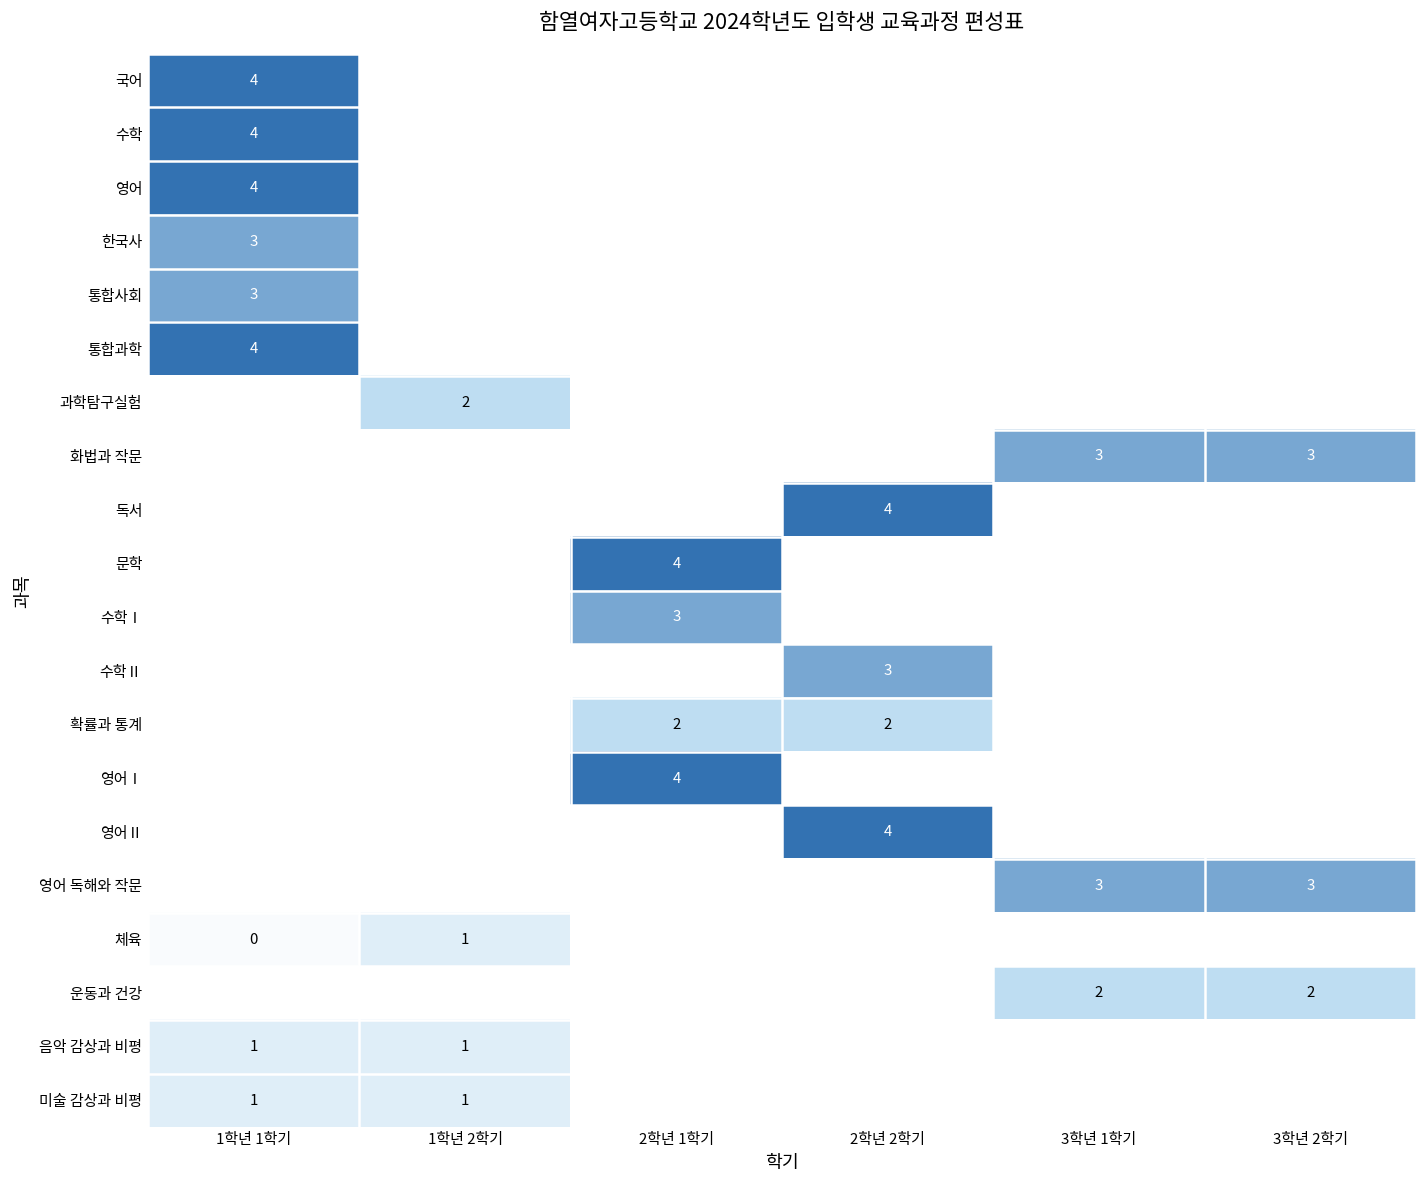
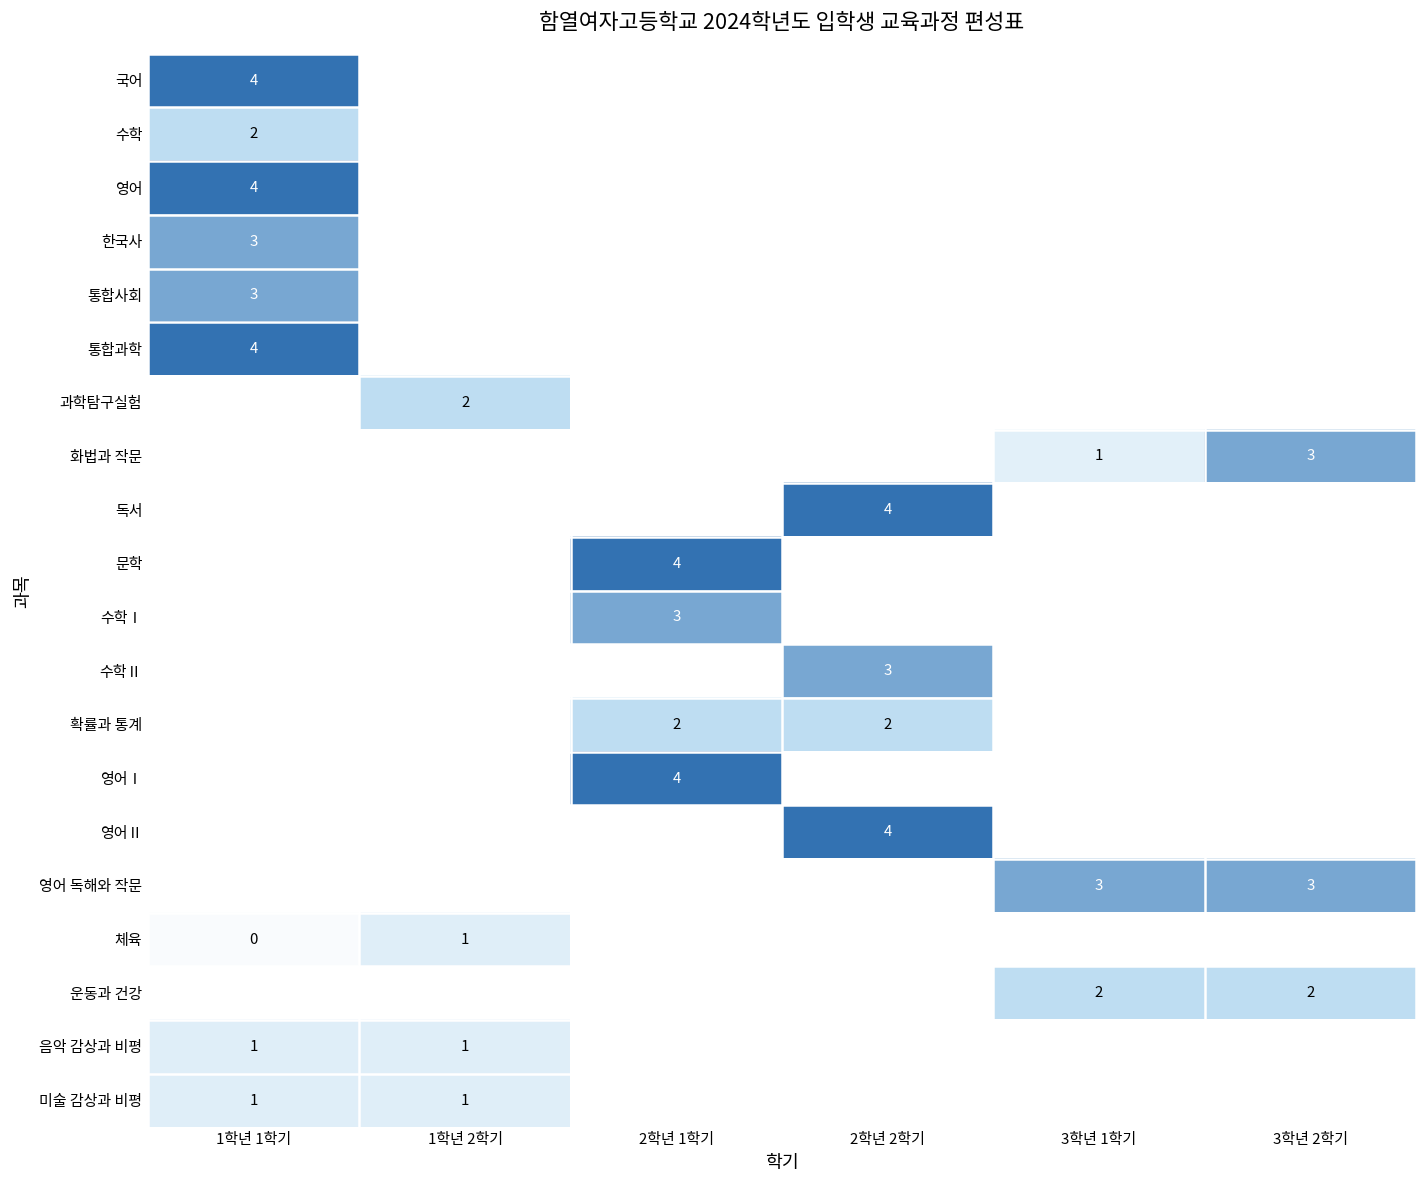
수학, 1학년 1학기: 4 -> 2
화법과 작문, 3학년 1학기: 3 -> 1
